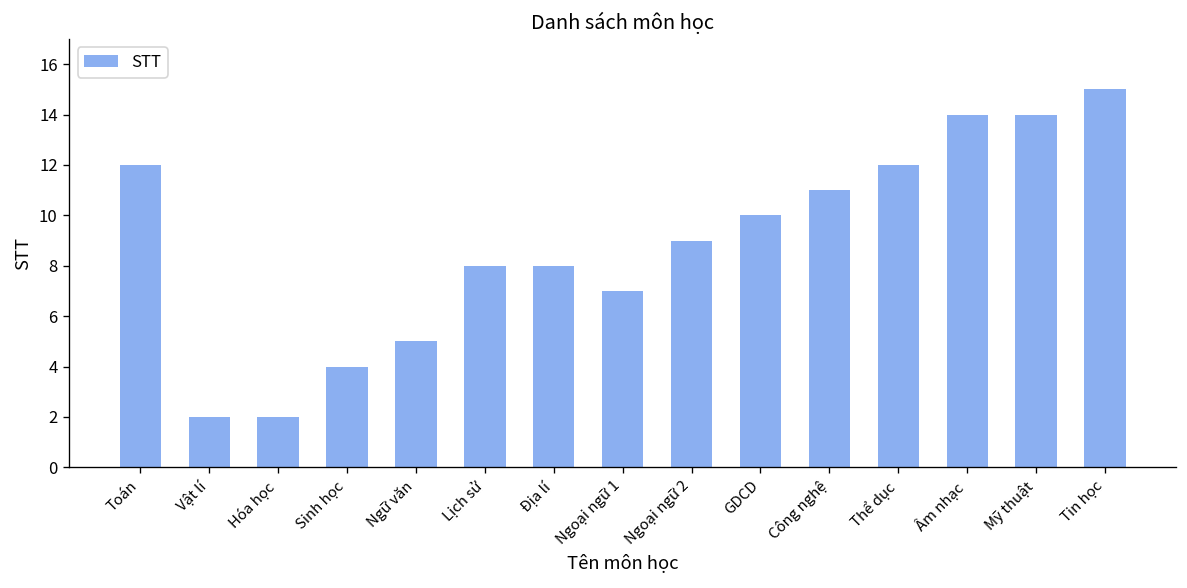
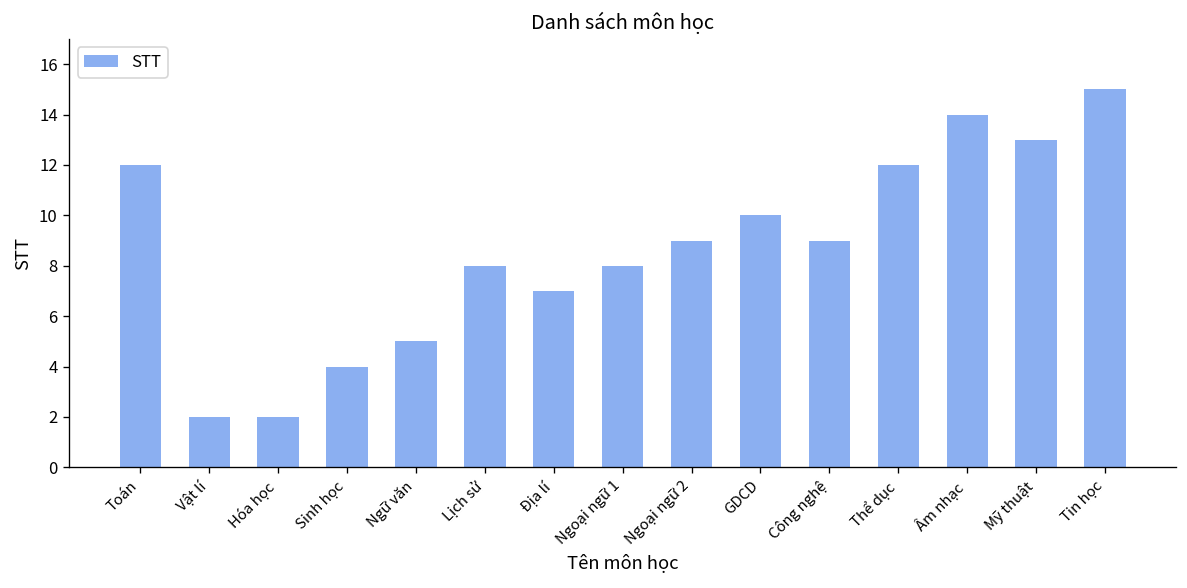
Địa lí: 8 -> 7
Ngoại ngữ 1: 7 -> 8
Công nghệ: 11 -> 9
Mỹ thuật: 14 -> 13
